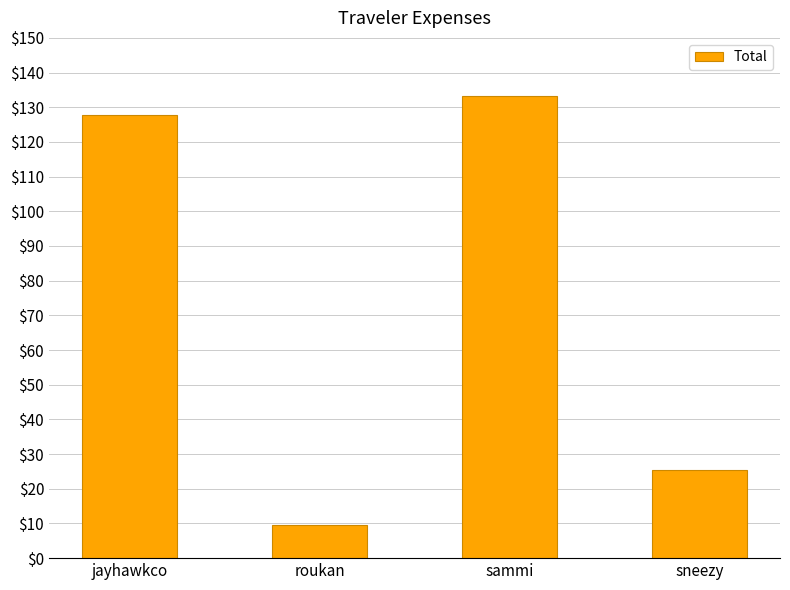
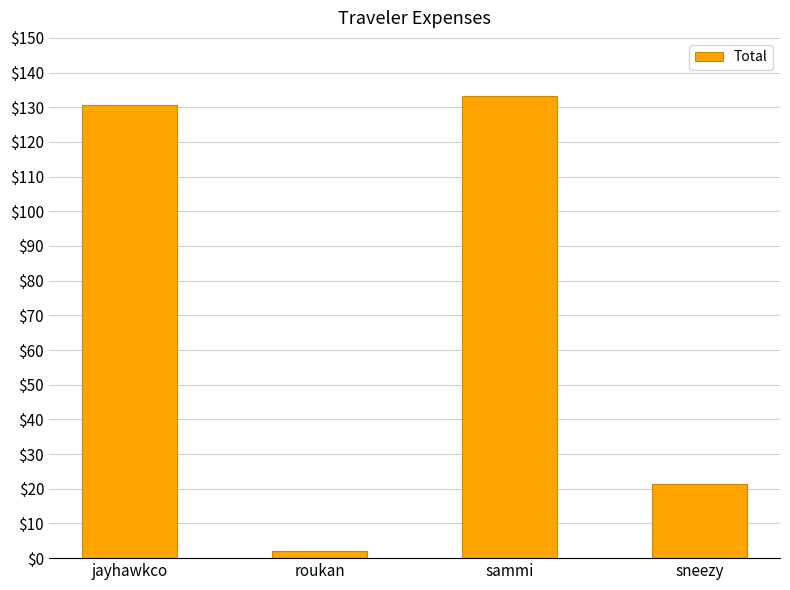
jayhawkco: $128 -> $131
roukan: $10 -> $2
sneezy: $25 -> $21
